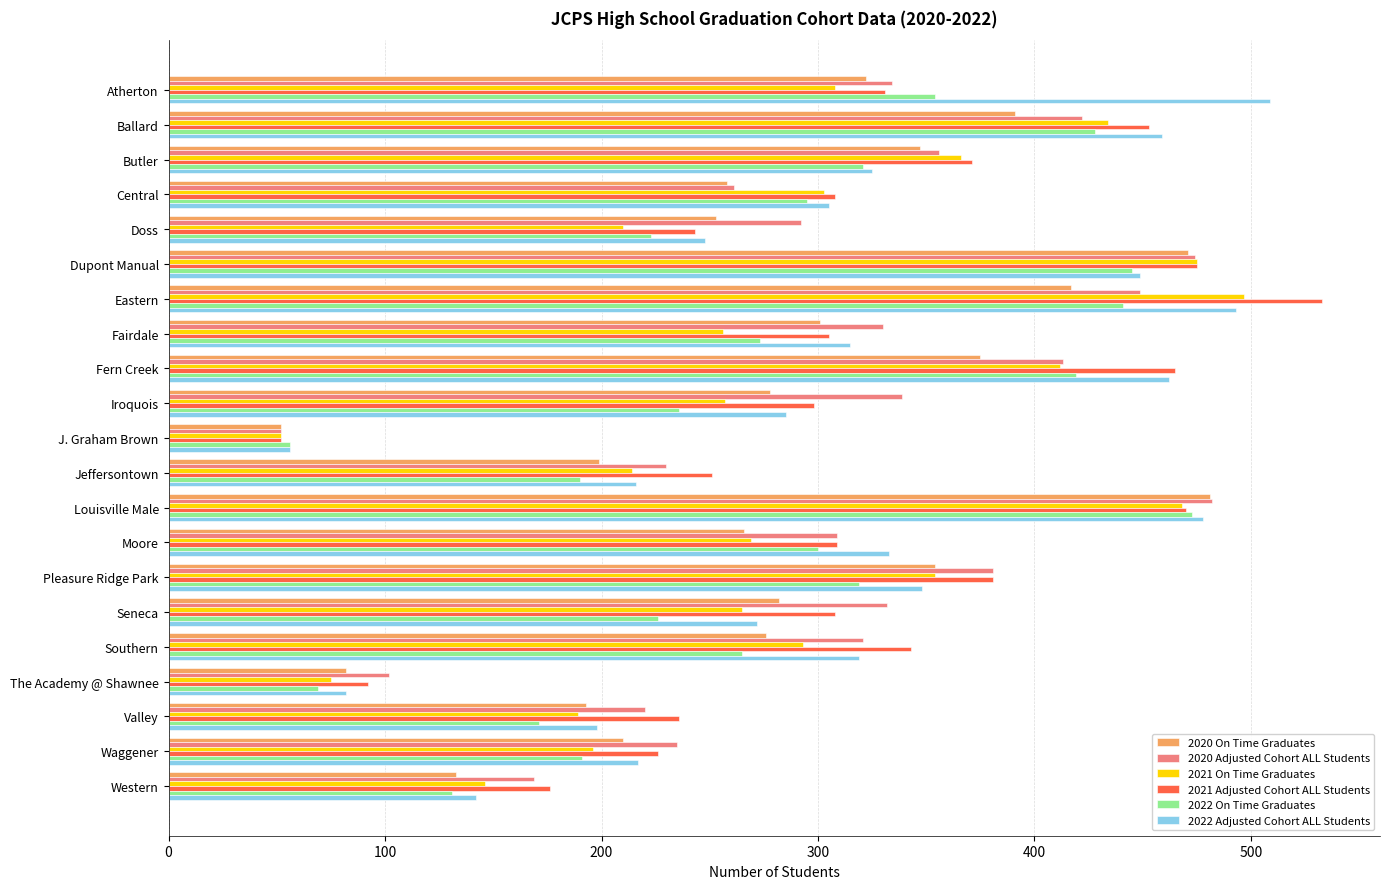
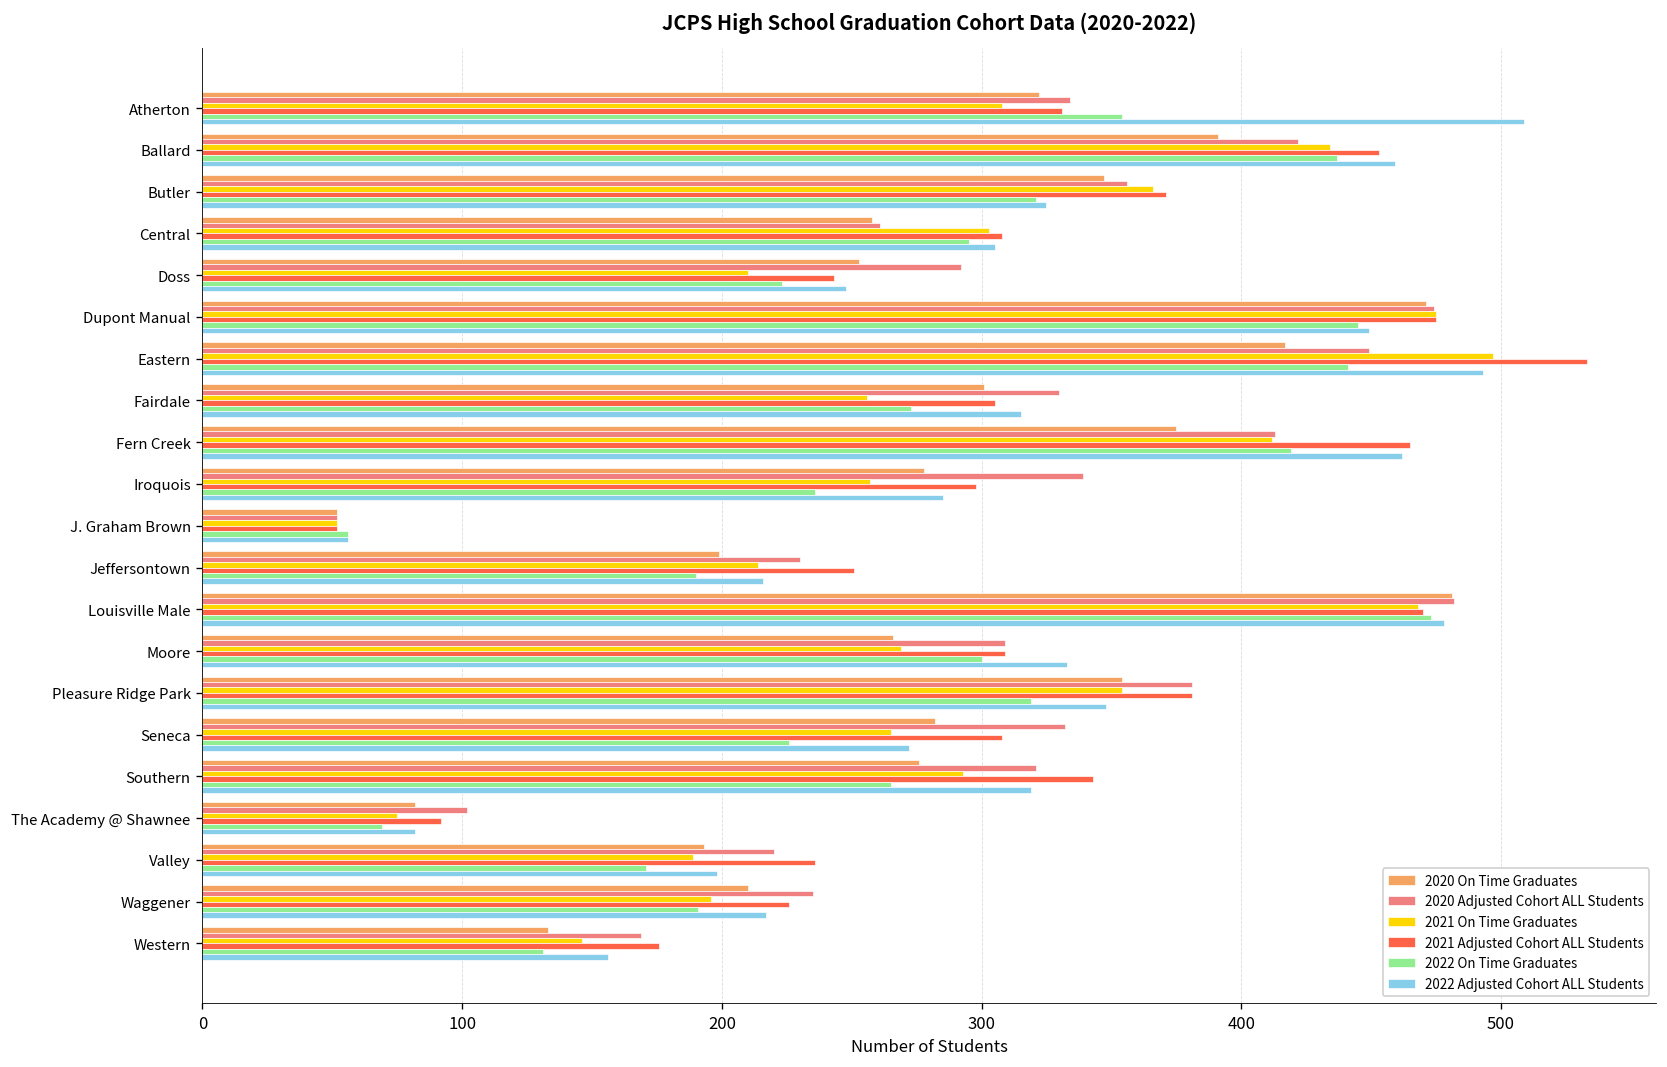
2022 On Time Graduates, Ballard: 428 -> 437
2022 Adjusted Cohort ALL Students, Western: 142 -> 156
